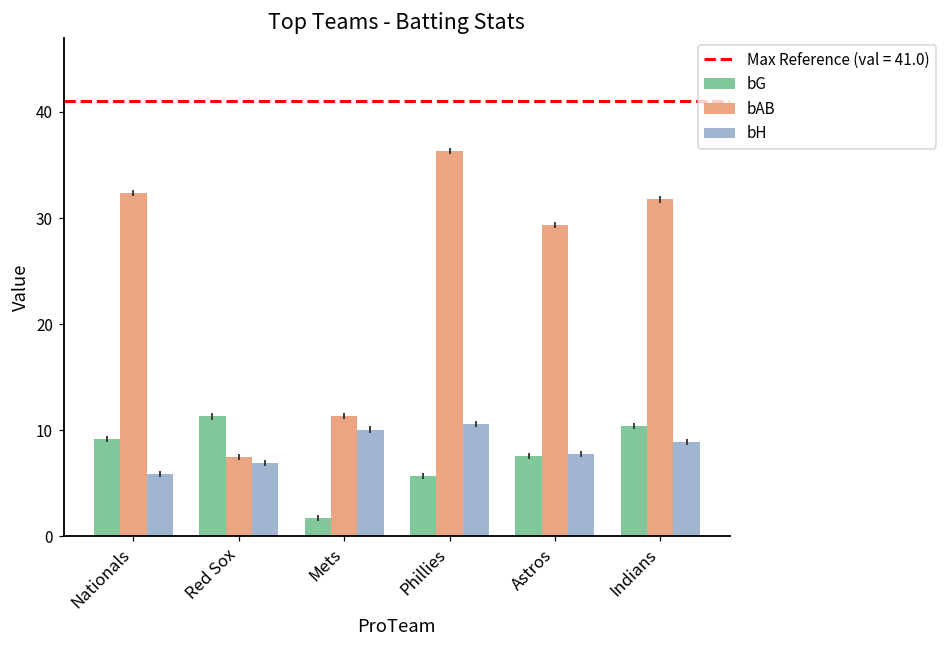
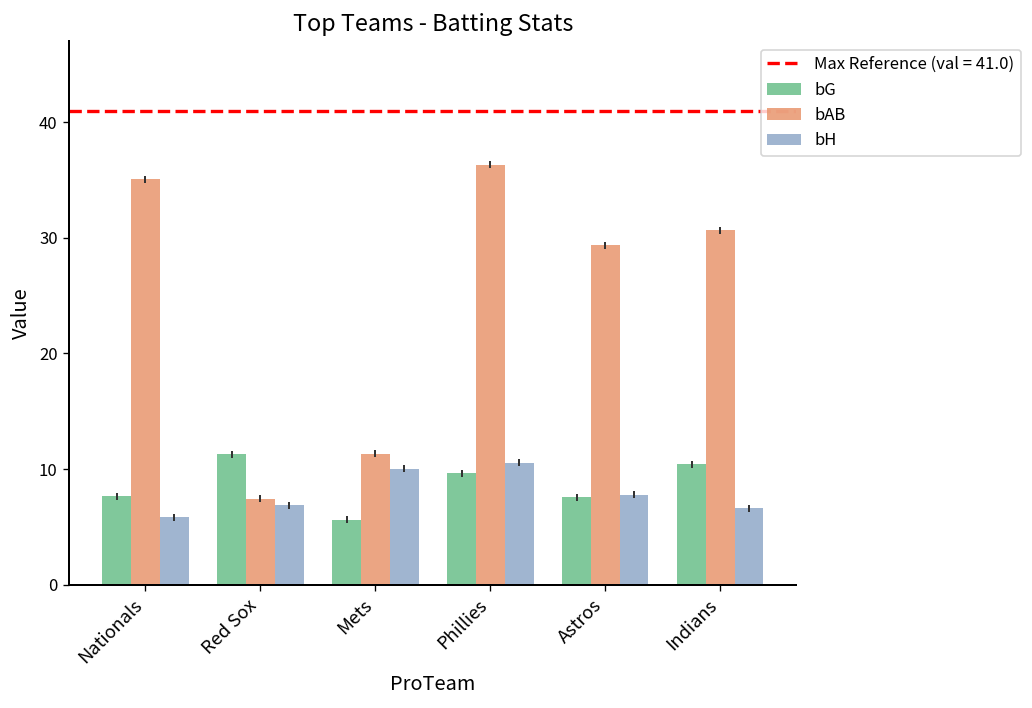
bG, Nationals: 9 -> 8
bAB, Nationals: 32 -> 35
bG, Mets: 2 -> 6
bG, Phillies: 6 -> 10
bAB, Indians: 32 -> 31
bH, Indians: 9 -> 7
